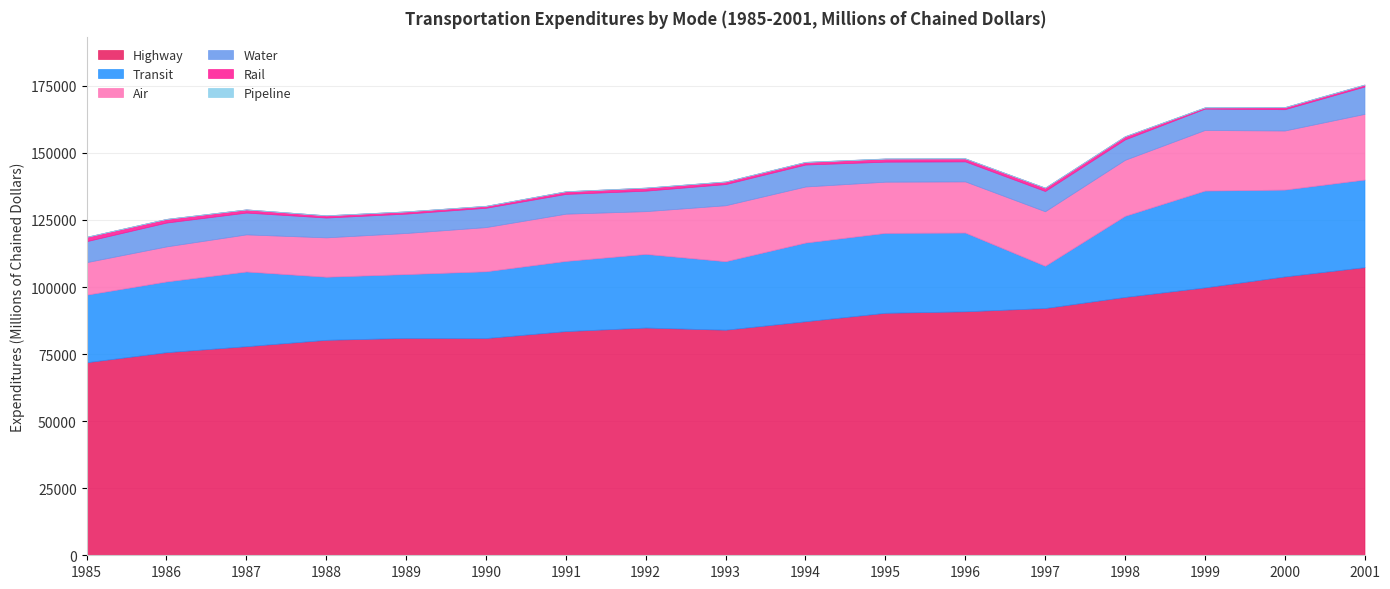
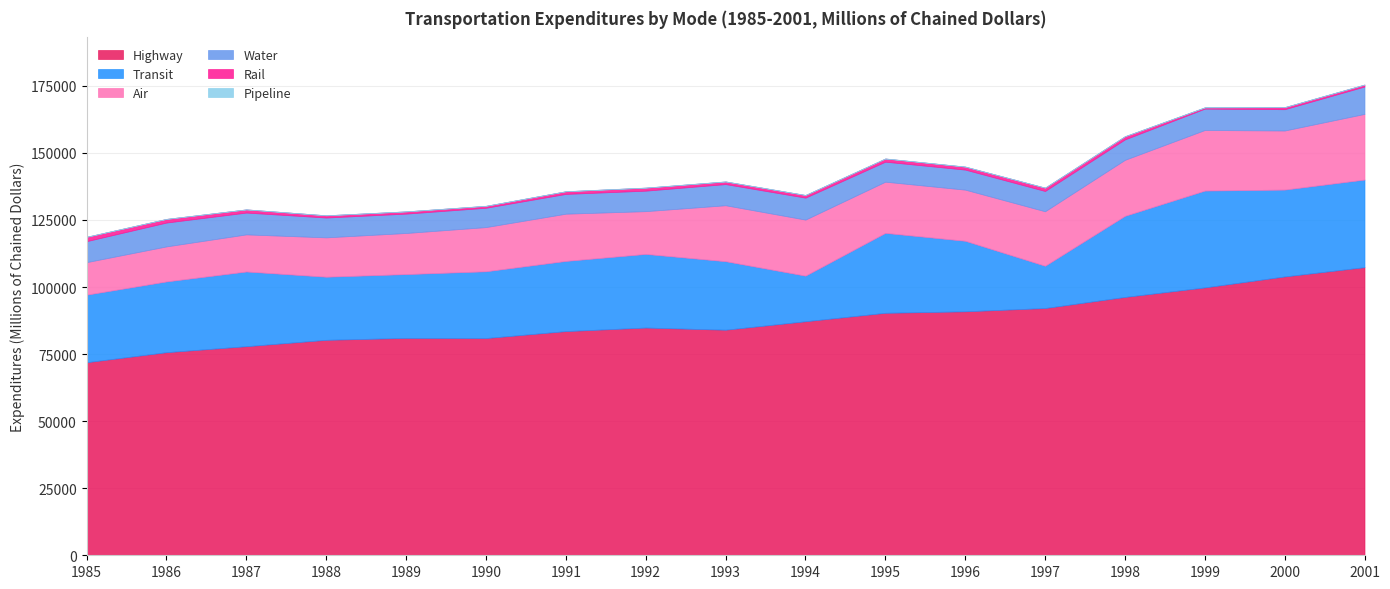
Transit, 1994: 29000 -> 17000
Transit, 1996: 29000 -> 26000
